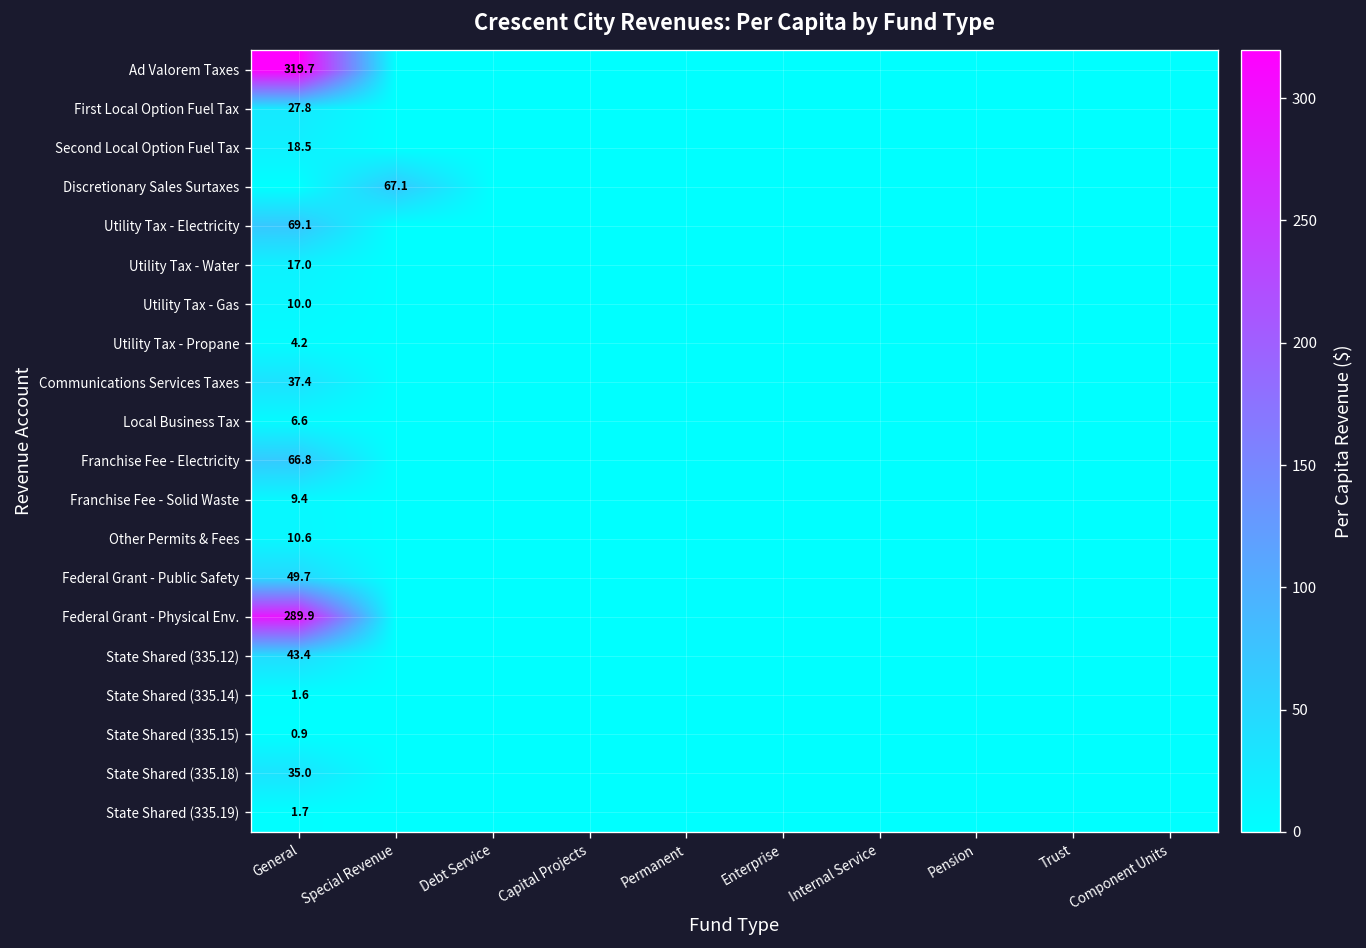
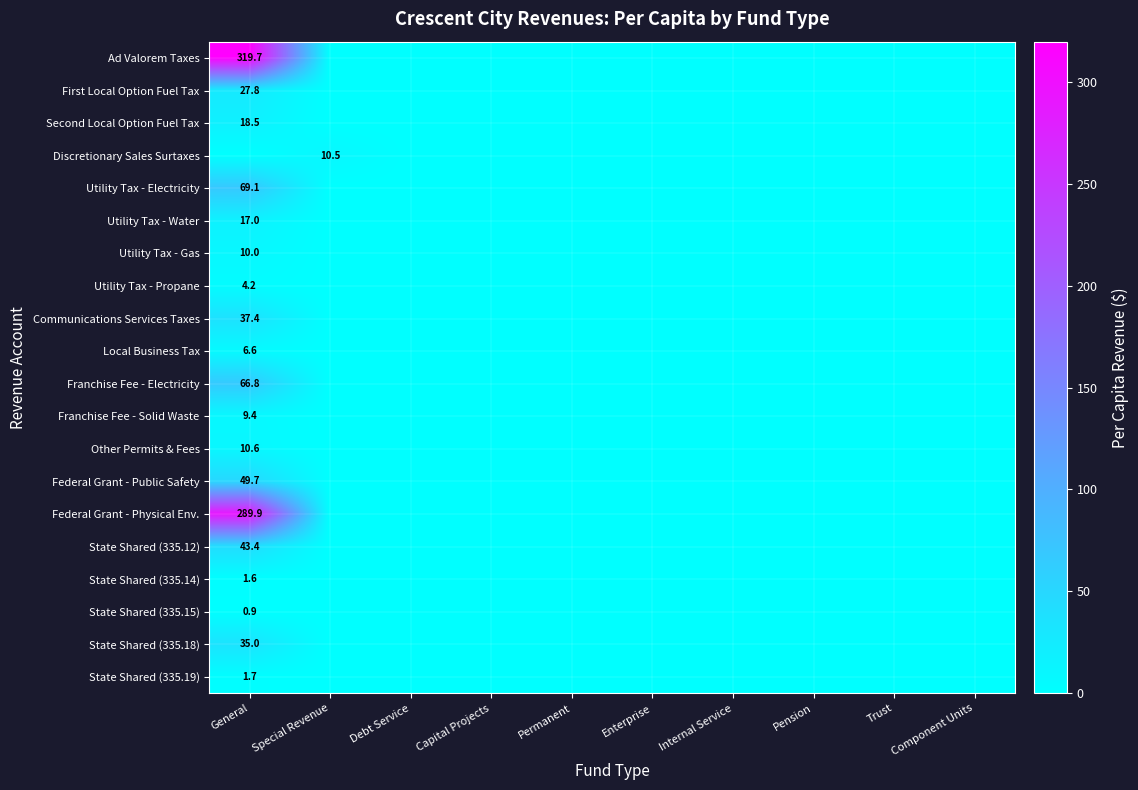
Discretionary Sales Surtaxes, Special Revenue: 67.1 -> 10.5
